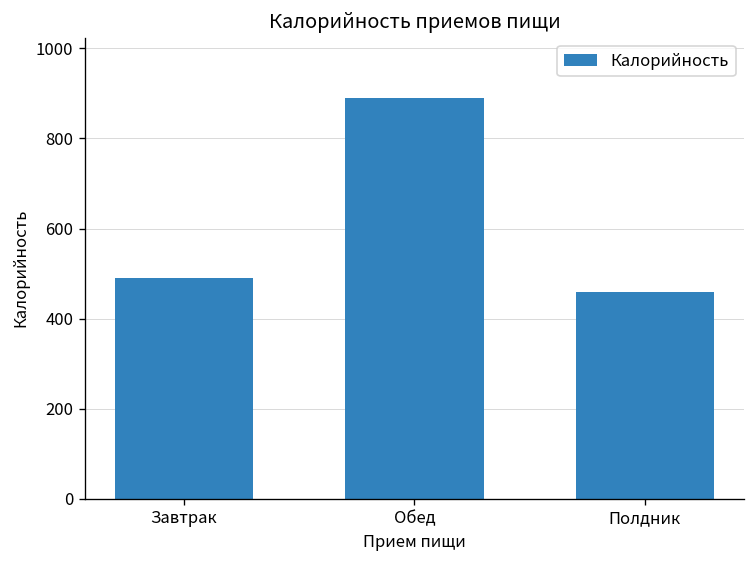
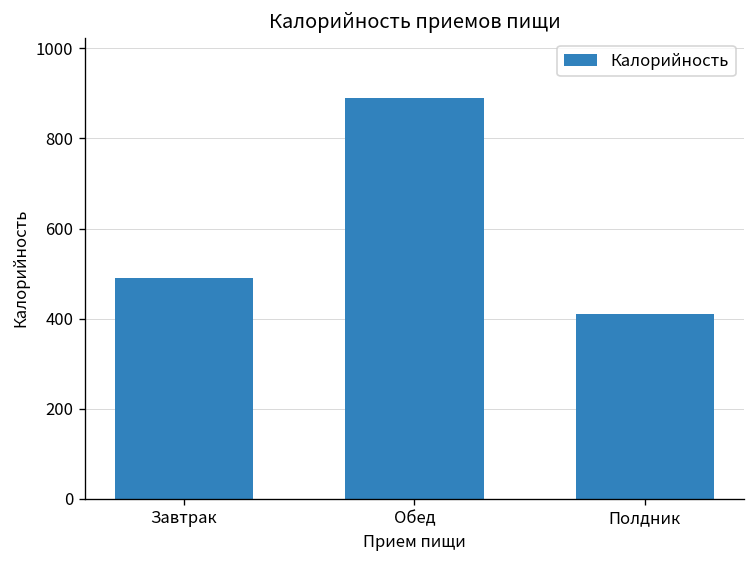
Полдник: 460 -> 410
